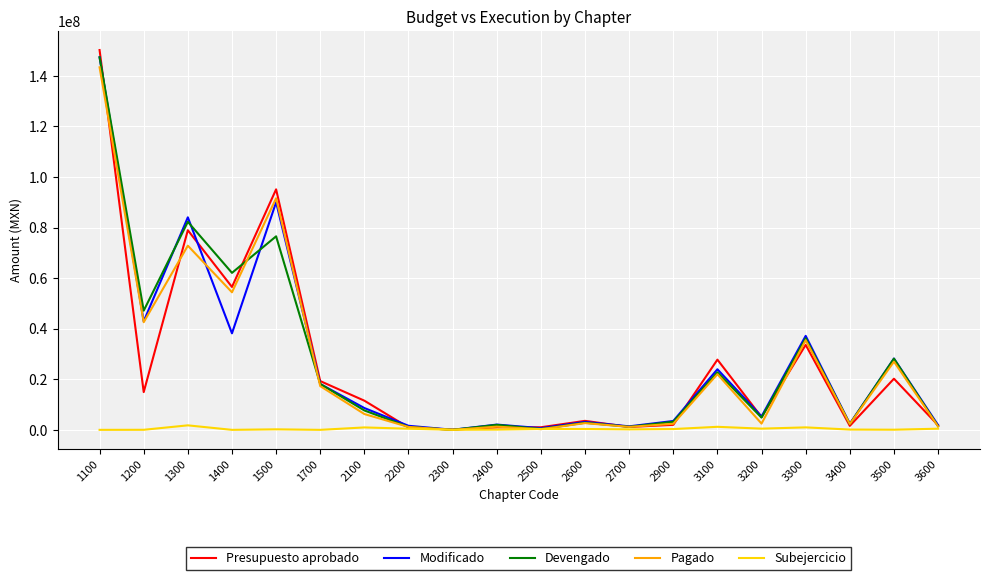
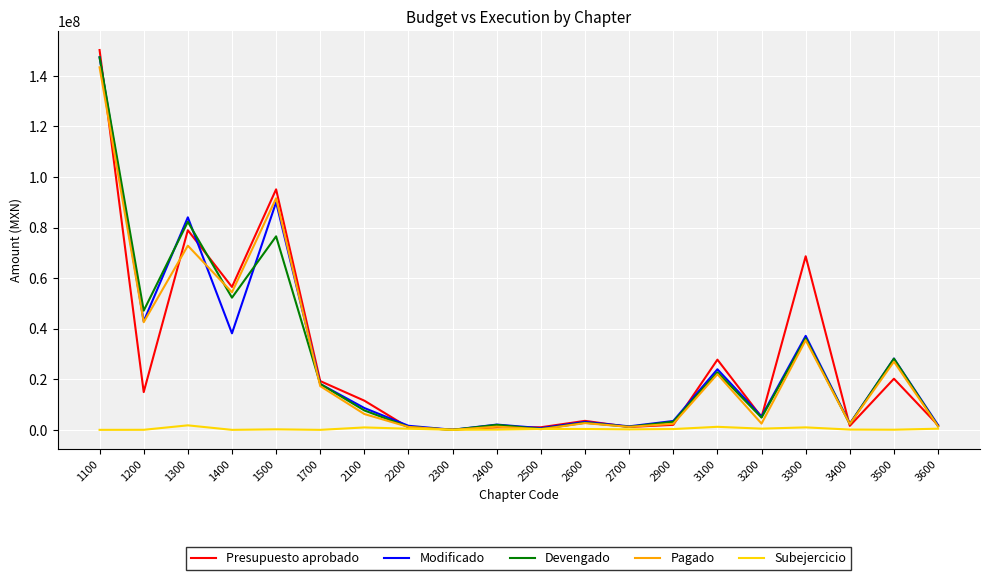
Devengado, 1400: 62000000 -> 52000000
Presupuesto aprobado, 3300: 34000000 -> 69000000
